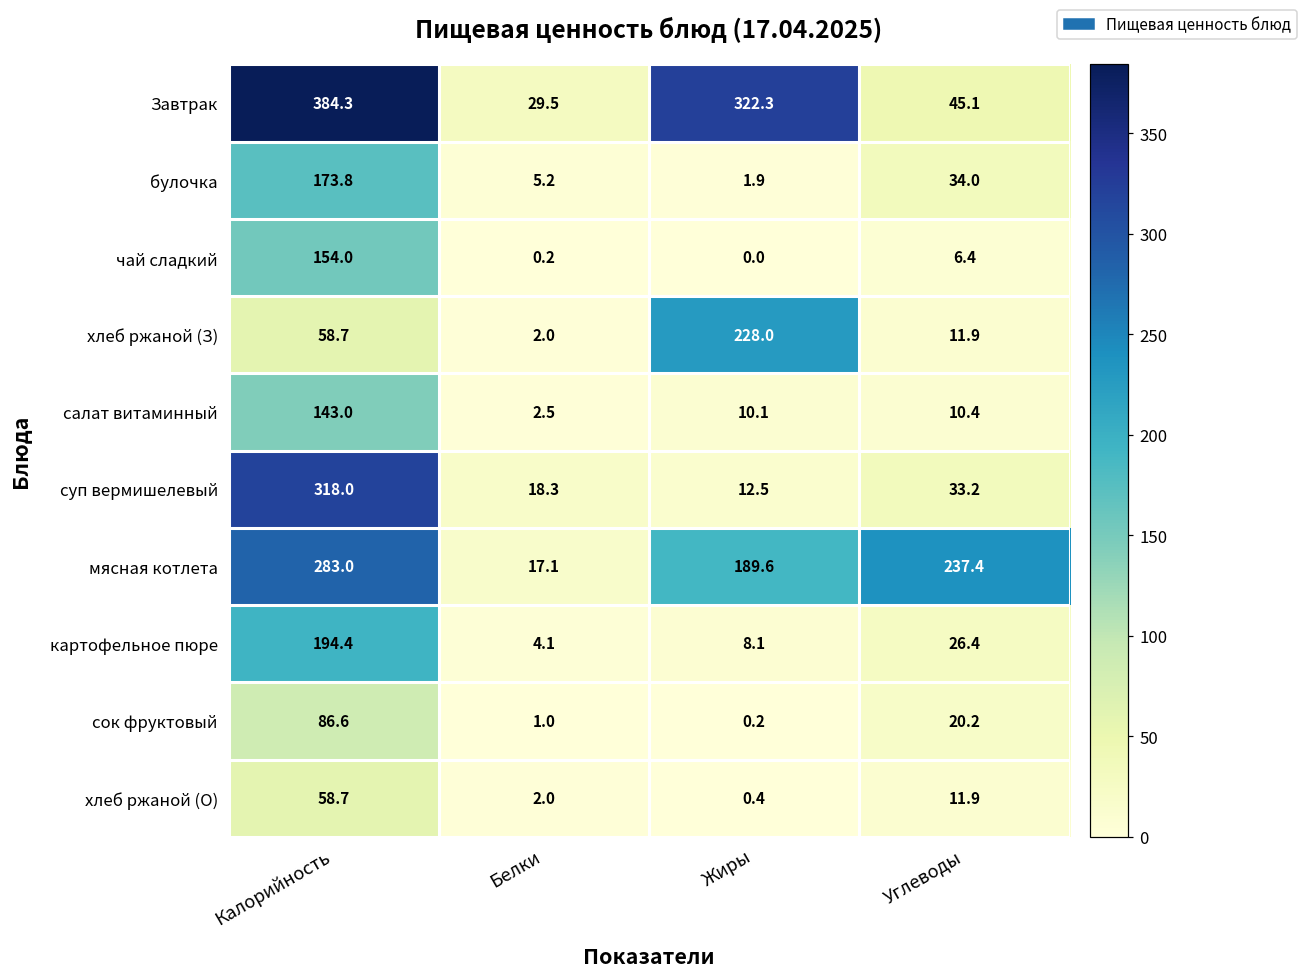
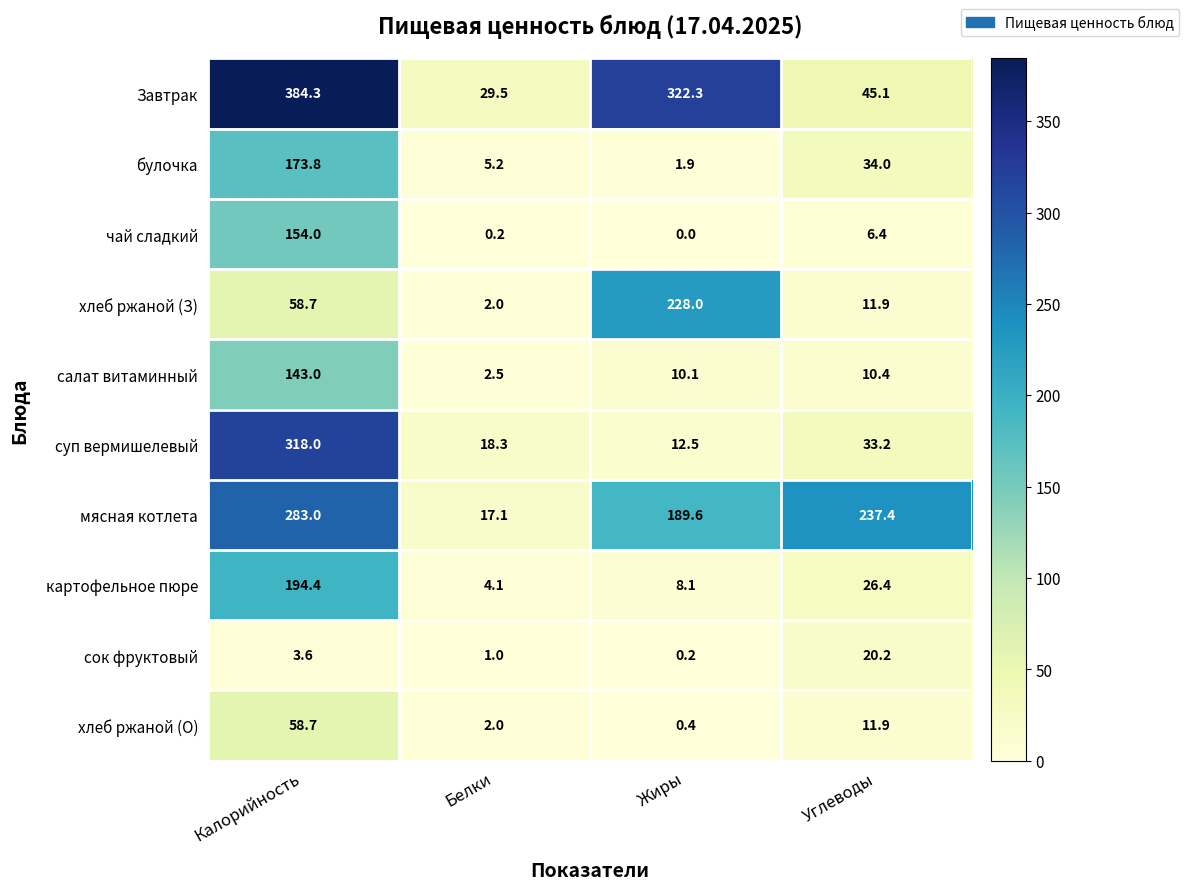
сок фруктовый, Калорийность: 86.6 -> 3.6
